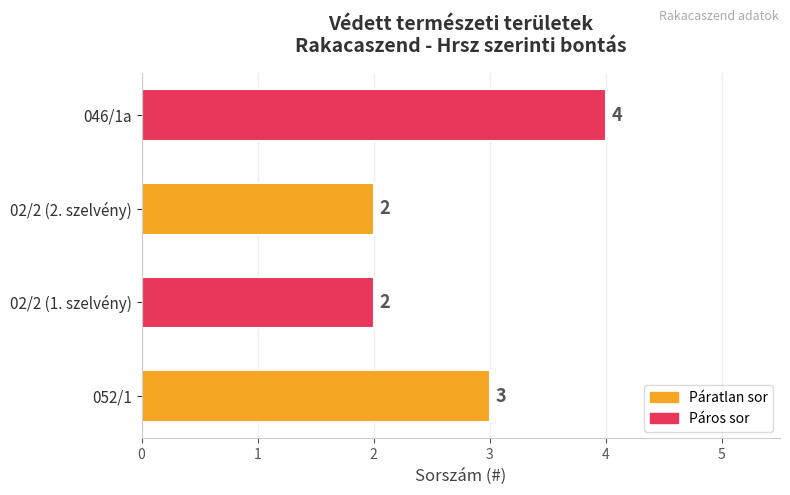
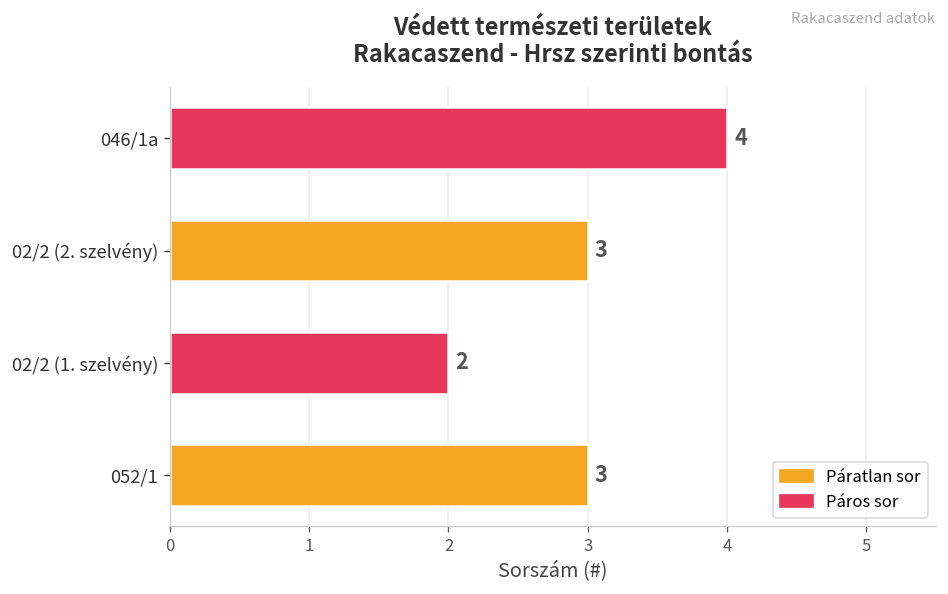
02/2 (2. szelvény): 2 -> 3
